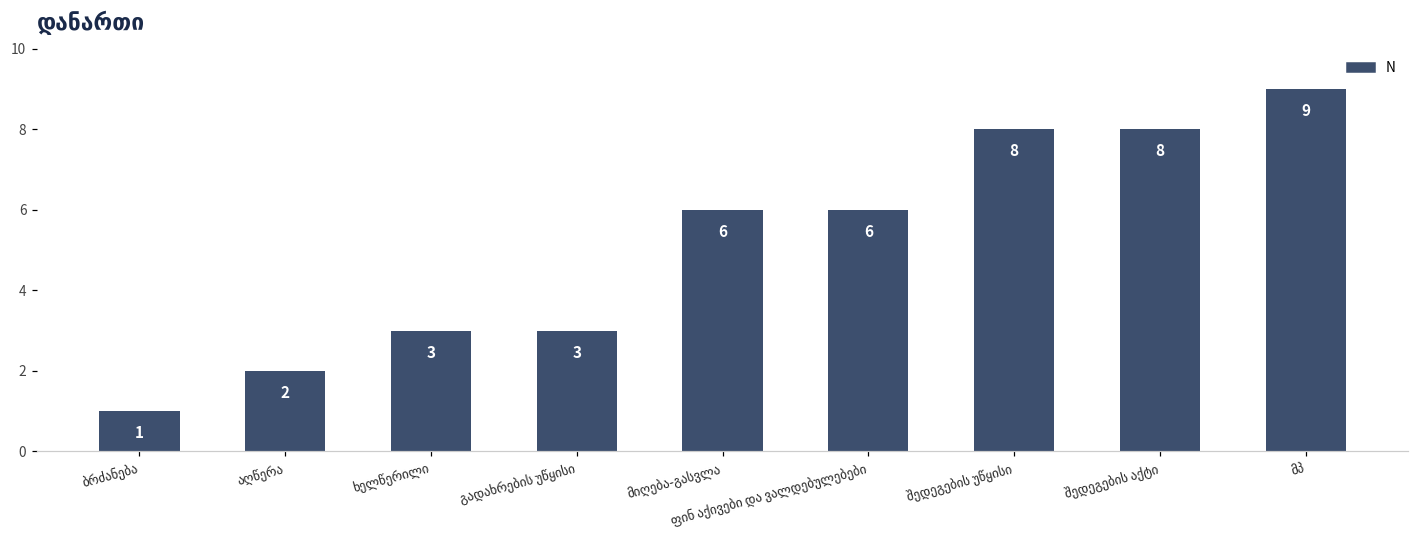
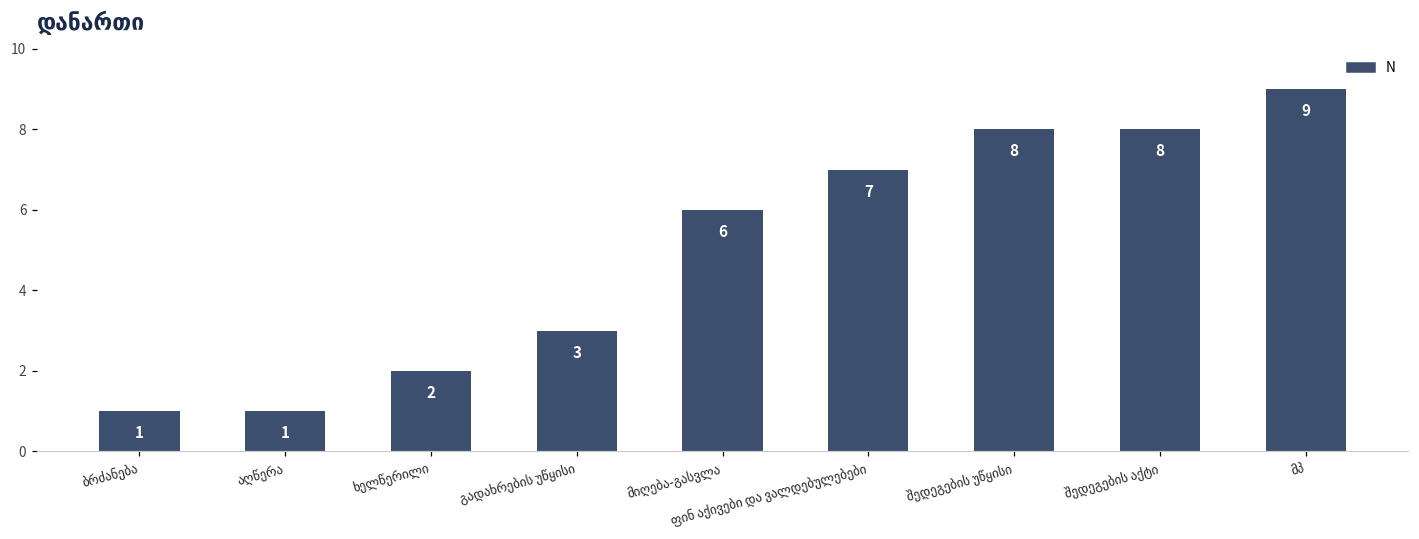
აღწერა: 2 -> 1
ხელწერილი: 3 -> 2
ფინ აქივები და ვალდებულებები: 6 -> 7
